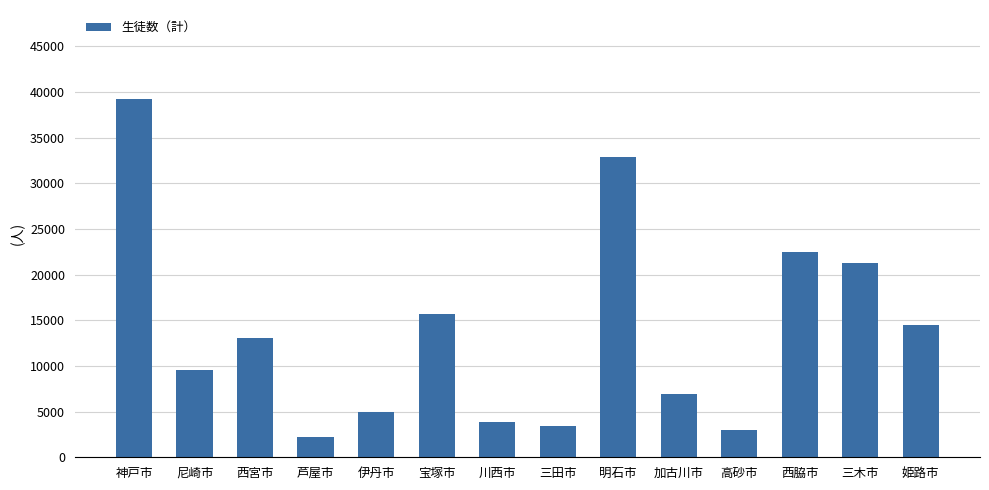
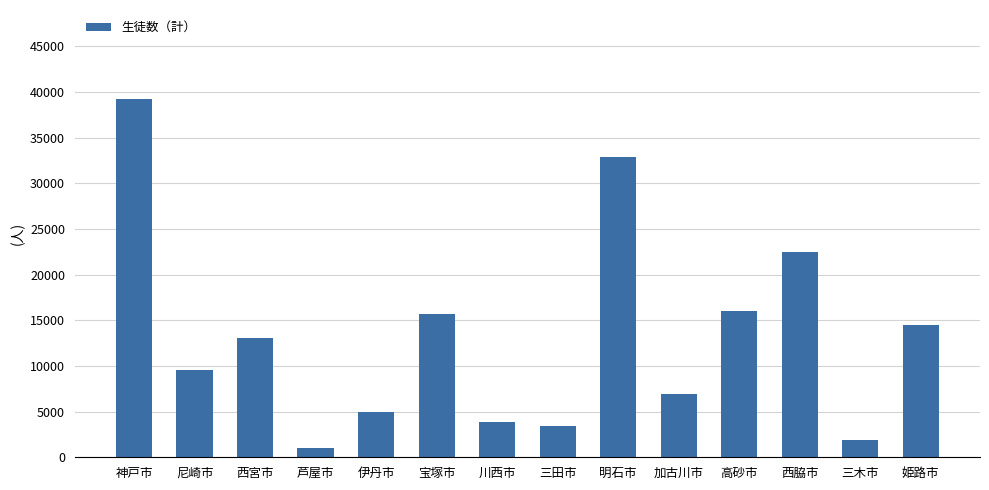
芦屋市: 2000 -> 1000
高砂市: 3000 -> 16000
三木市: 21000 -> 2000
